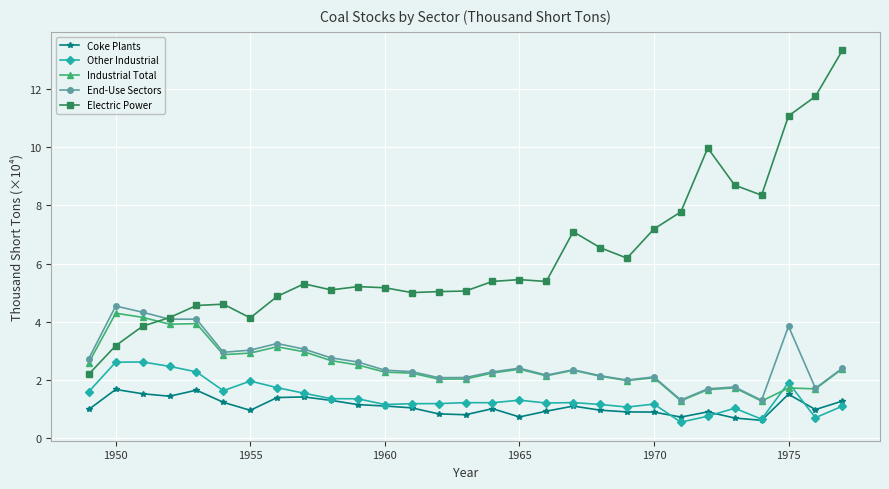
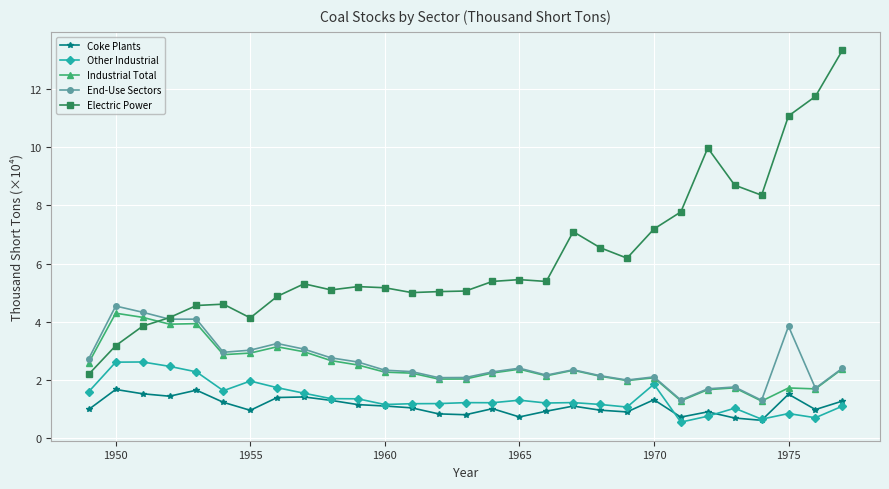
Coke Plants, 1970: 0.9 -> 1.3
Other Industrial, 1970: 1.2 -> 1.9
Other Industrial, 1975: 1.9 -> 0.9
